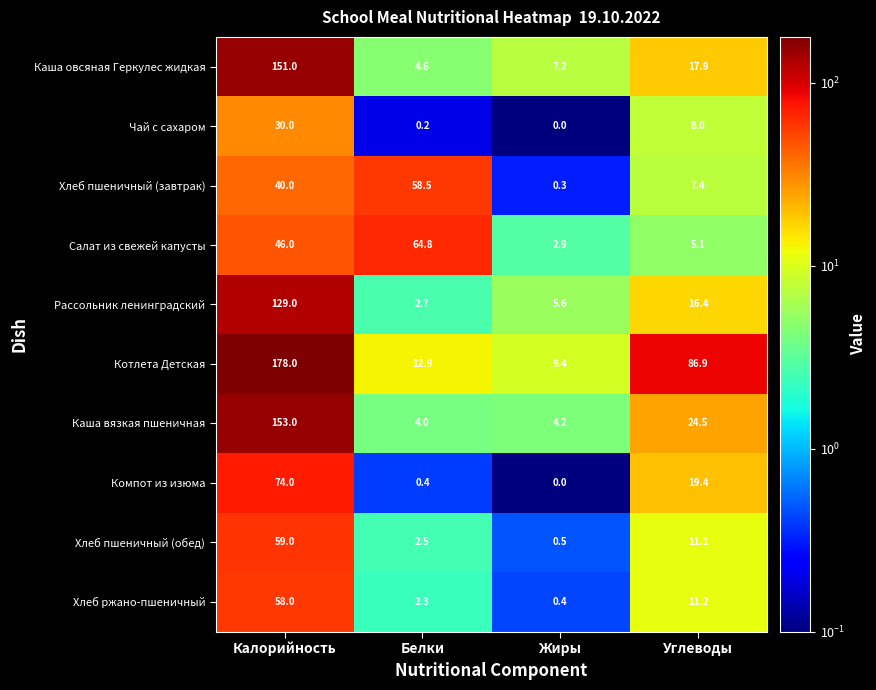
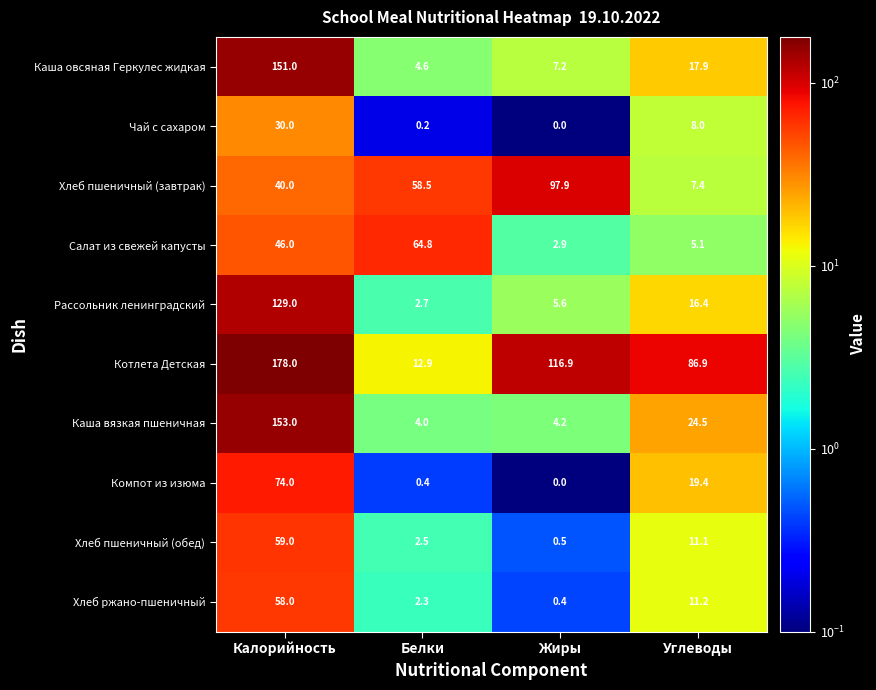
Хлеб пшеничный (завтрак), Жиры: 0.3 -> 97.9
Котлета Детская, Жиры: 9.4 -> 116.9
